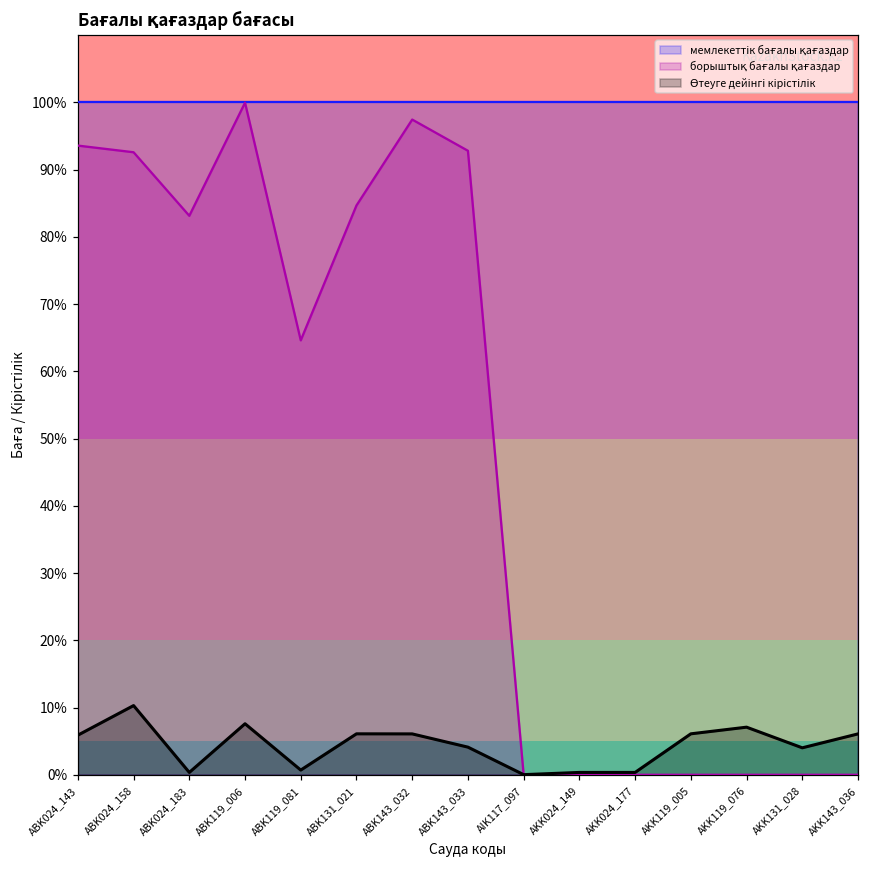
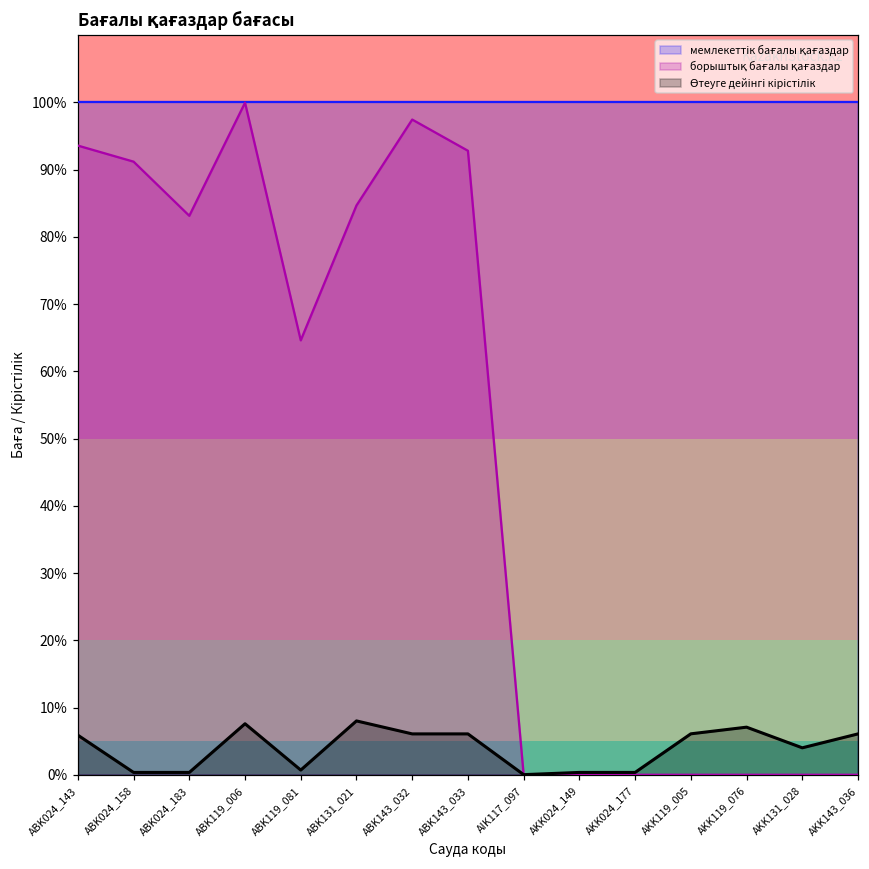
борыштық бағалы қағаздар, ABK024_158: 93% -> 91%
Өтеуге дейінгі кірістілік, ABK024_158: 10% -> 0%
Өтеуге дейінгі кірістілік, ABK131_021: 6% -> 8%
Өтеуге дейінгі кірістілік, ABK143_033: 4% -> 6%
